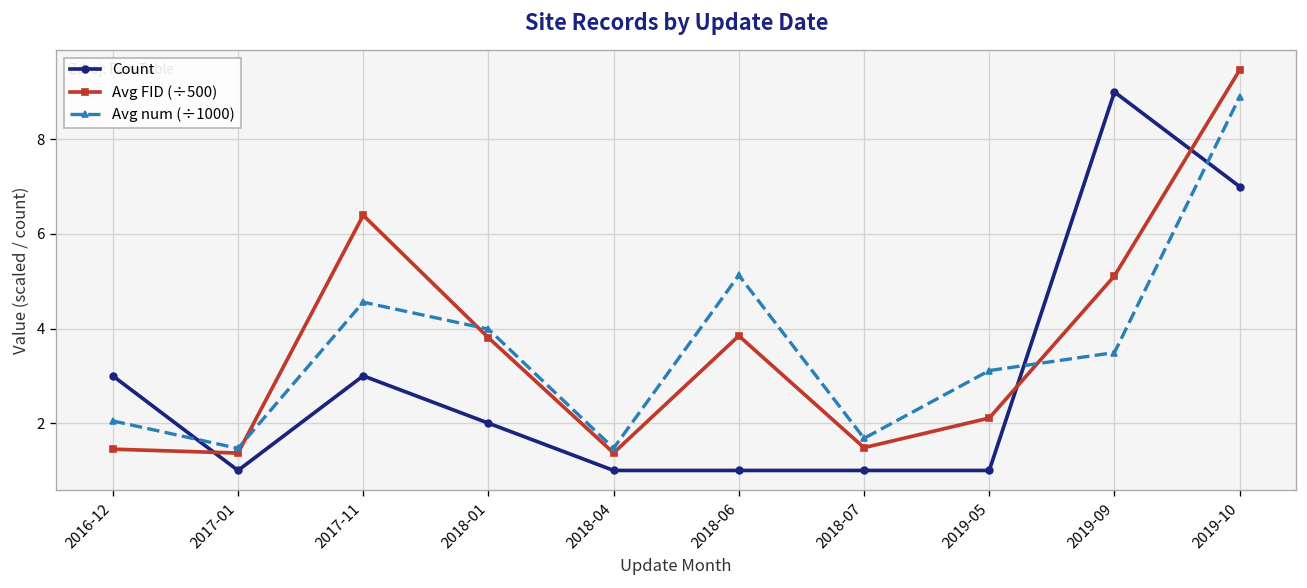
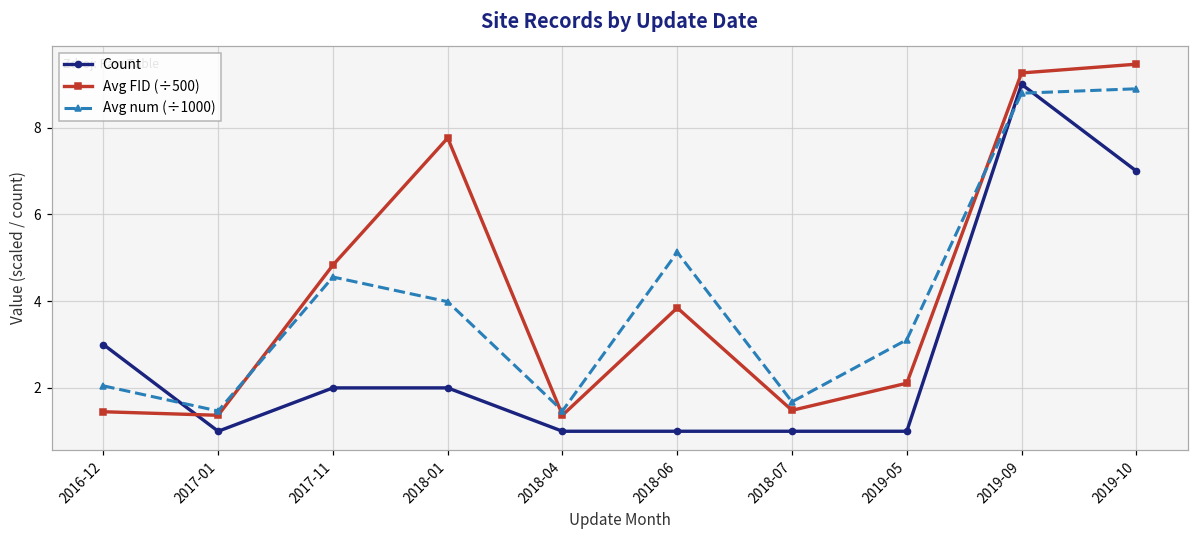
Count, 2017-11: 3 -> 2
Avg FID (÷500), 2017-11: 6.4 -> 4.8
Avg FID (÷500), 2018-01: 3.8 -> 7.8
Avg FID (÷500), 2019-09: 5.1 -> 9.3
Avg num (÷1000), 2019-09: 3.5 -> 8.8
